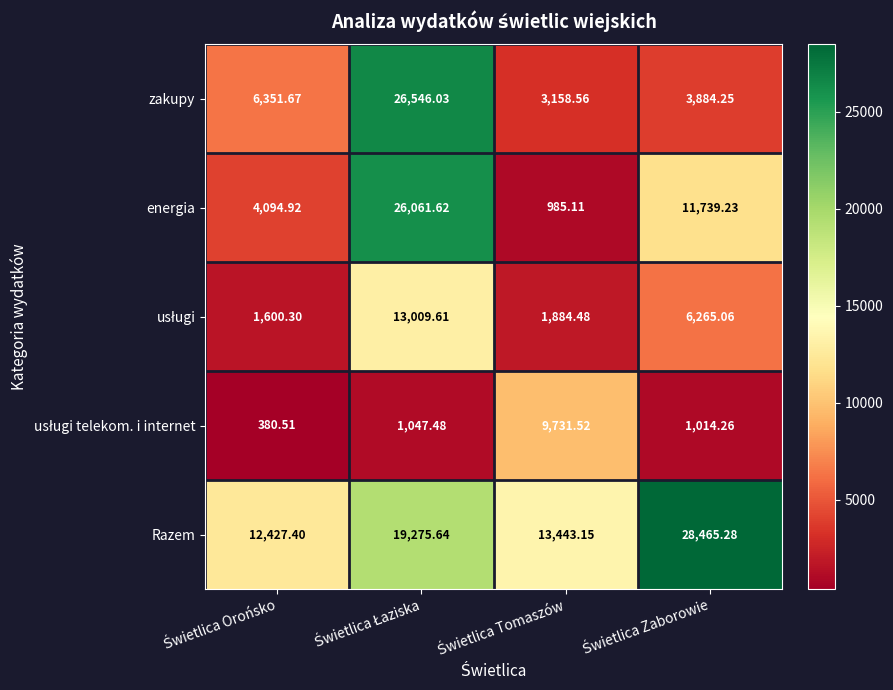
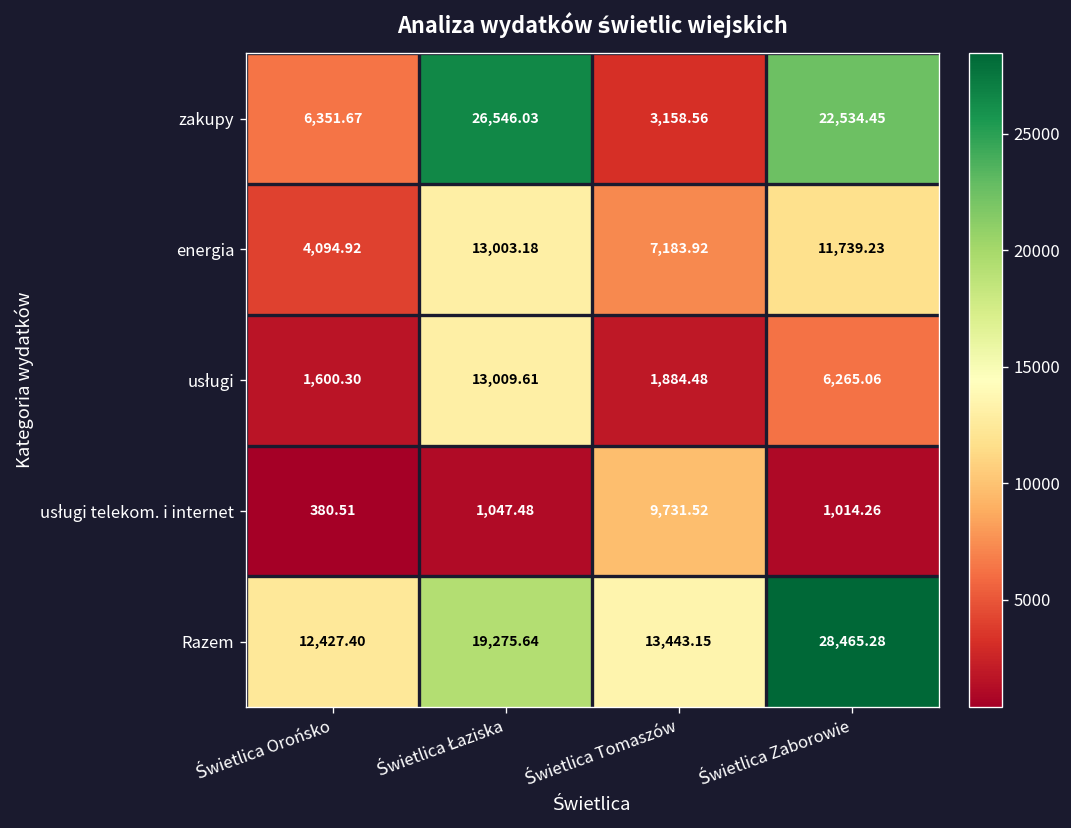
zakupy, Świetlica Zaborowie: 3,884.25 -> 22,534.45
energia, Świetlica Łaziska: 26,061.62 -> 13,003.18
energia, Świetlica Tomaszów: 985.11 -> 7,183.92
